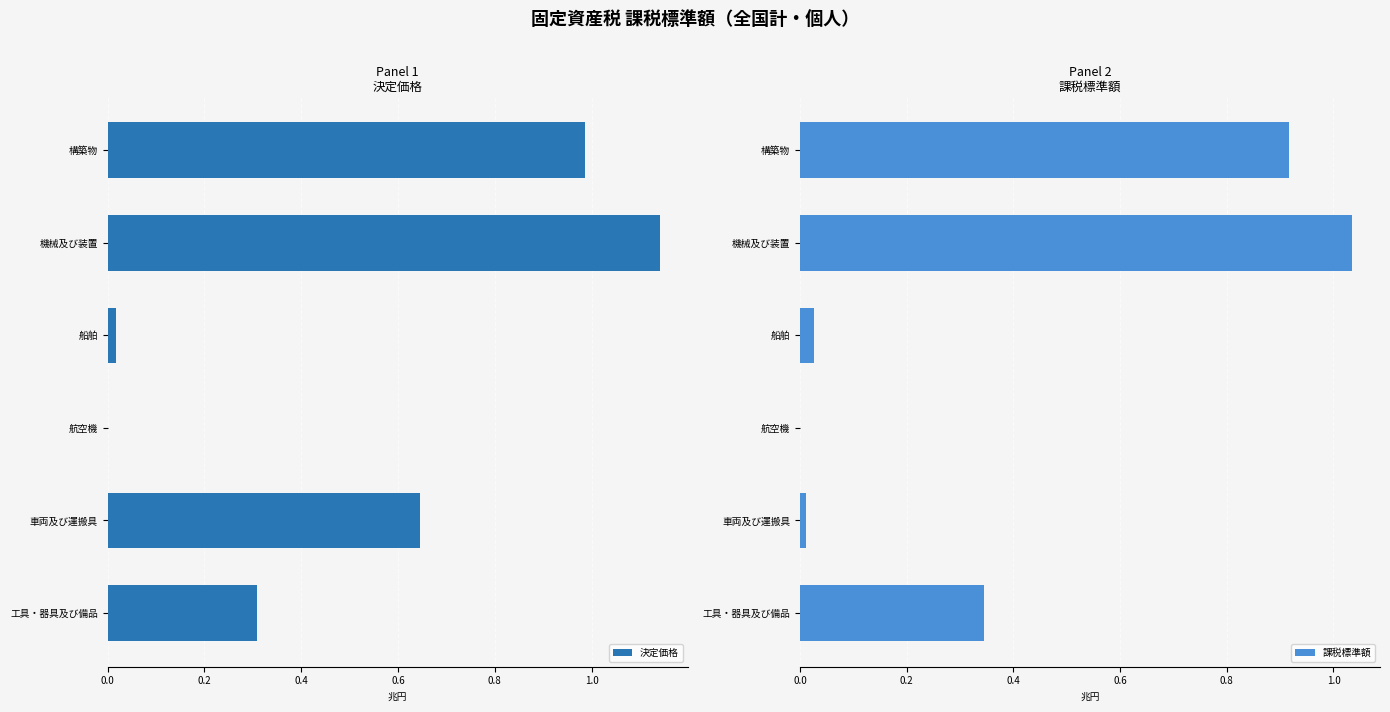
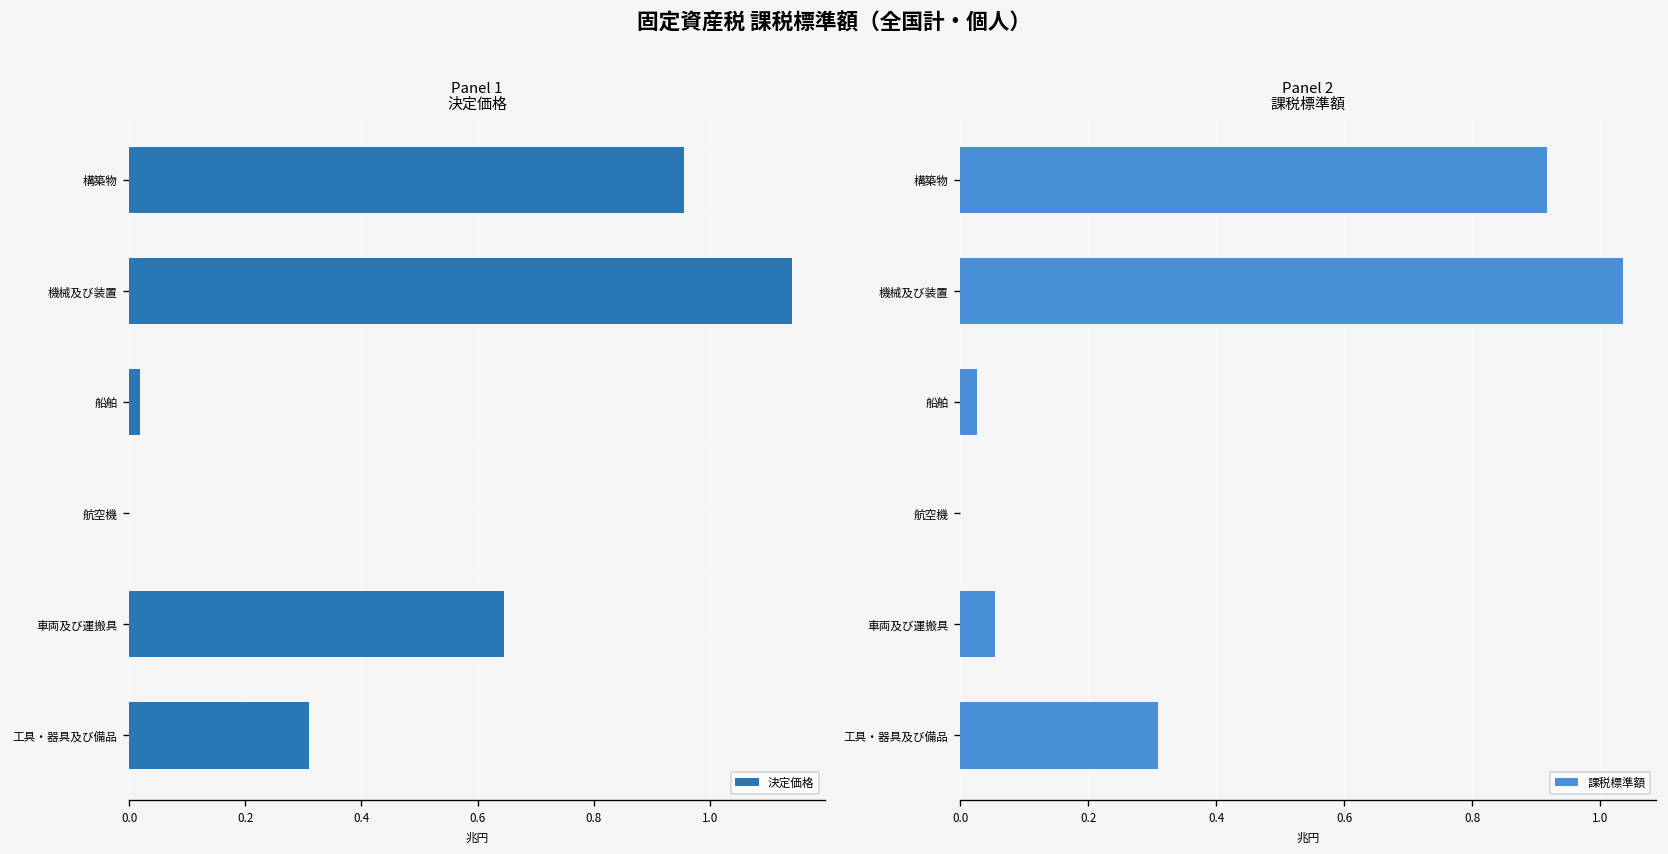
Panel 1 決定価格, 構築物: 0.99 -> 0.95
Panel 2 課税標準額, 車両及び運搬具: 0.01 -> 0.05
Panel 2 課税標準額, 工具・器具及び備品: 0.35 -> 0.31
